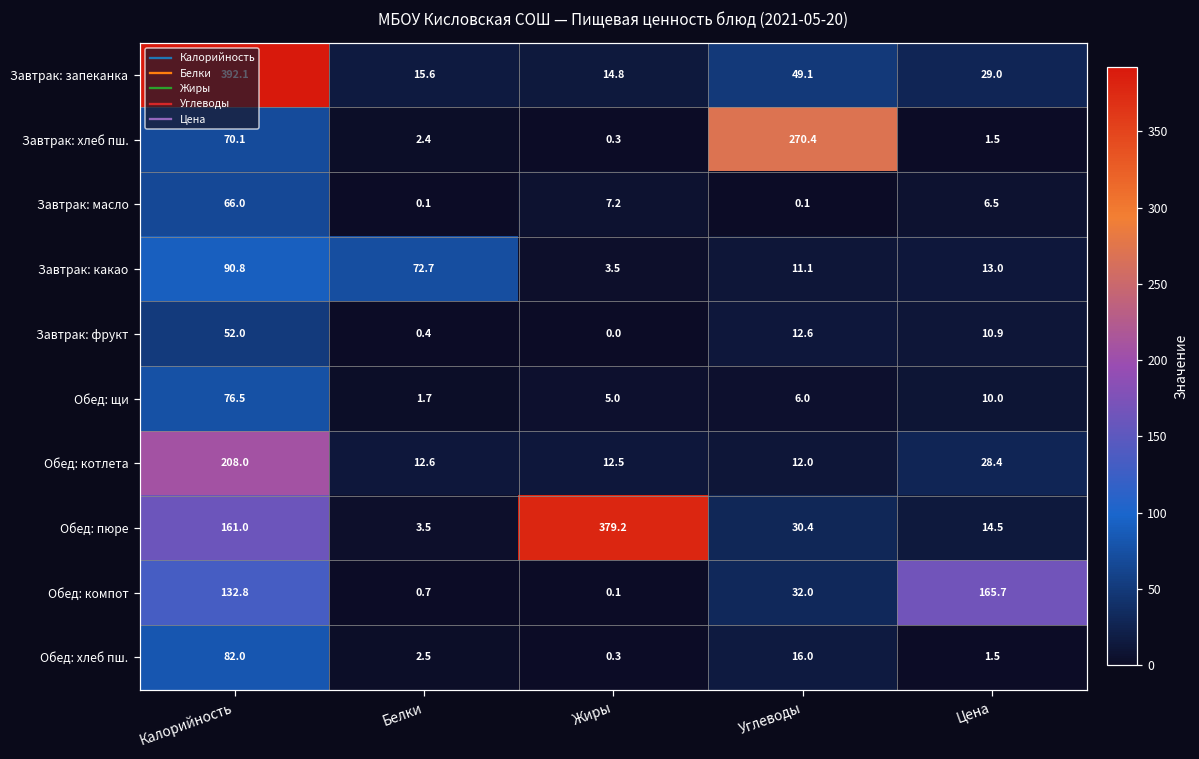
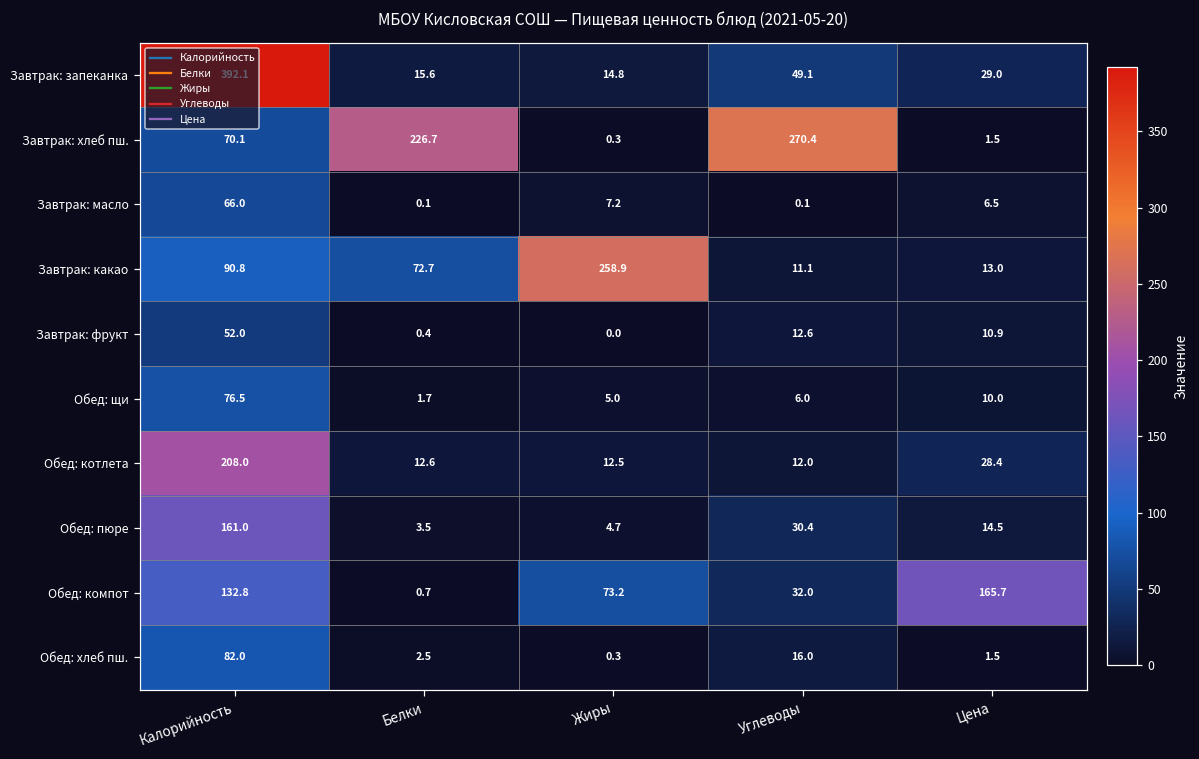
Завтрак: хлеб пш., Белки: 2.4 -> 226.7
Завтрак: какао, Жиры: 3.5 -> 258.9
Обед: пюре, Жиры: 379.2 -> 4.7
Обед: компот, Жиры: 0.1 -> 73.2
